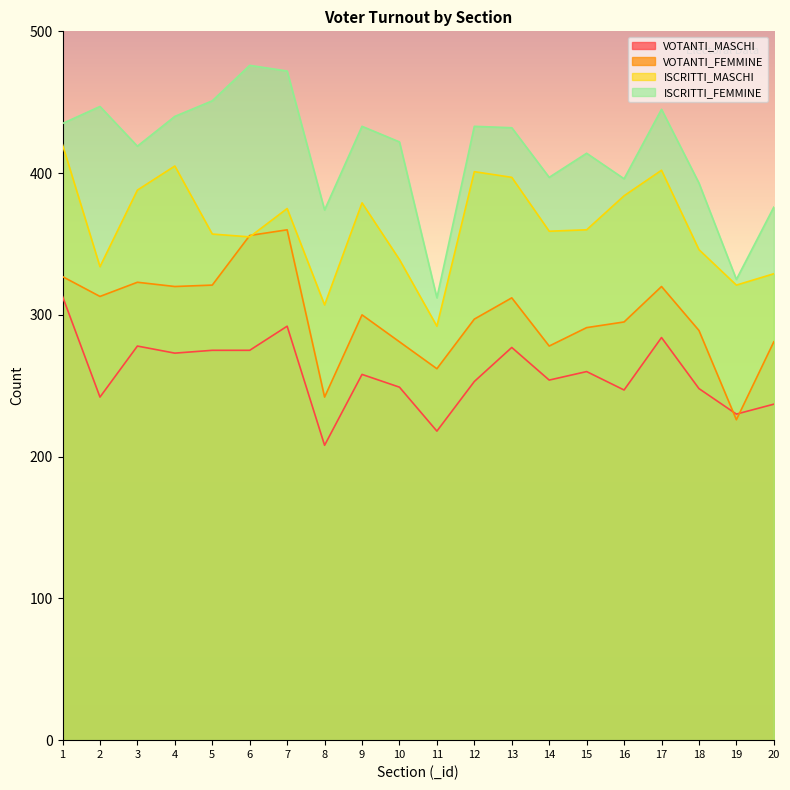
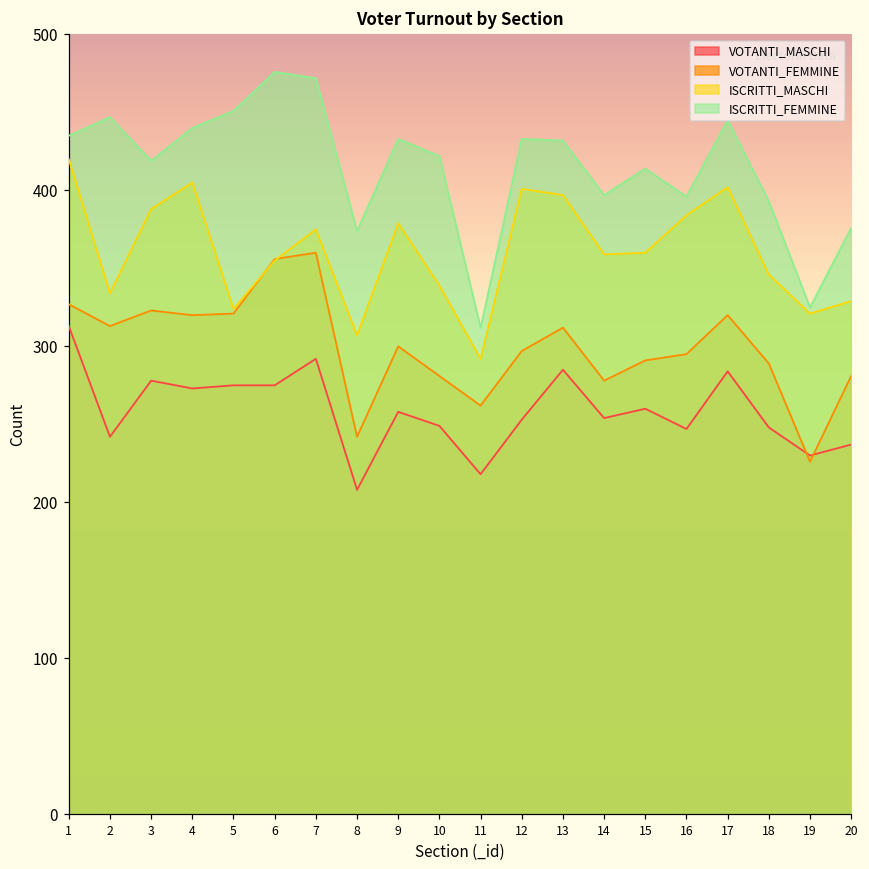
ISCRITTI_MASCHI, 5: 357 -> 324
VOTANTI_MASCHI, 13: 277 -> 285
